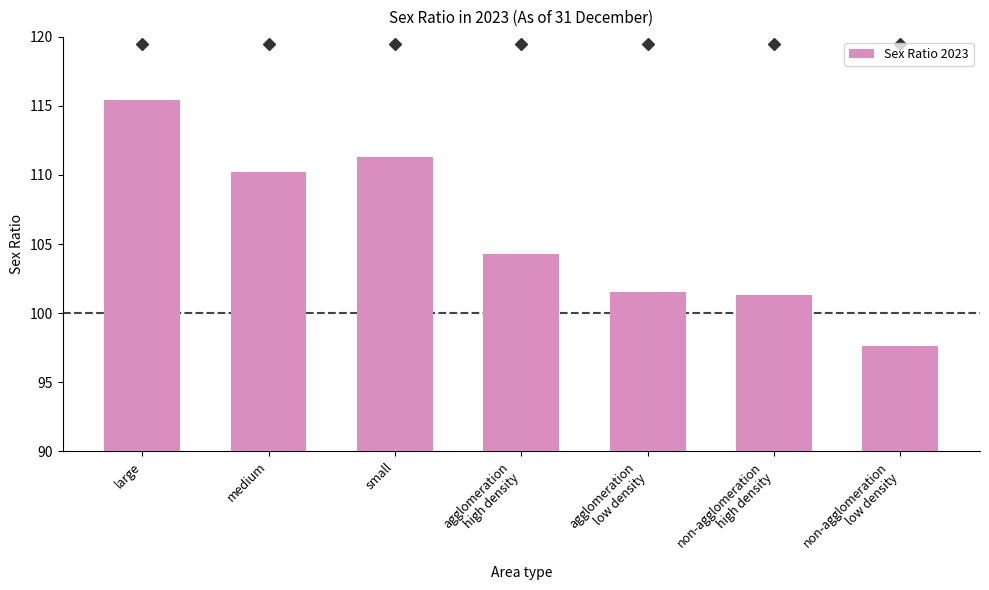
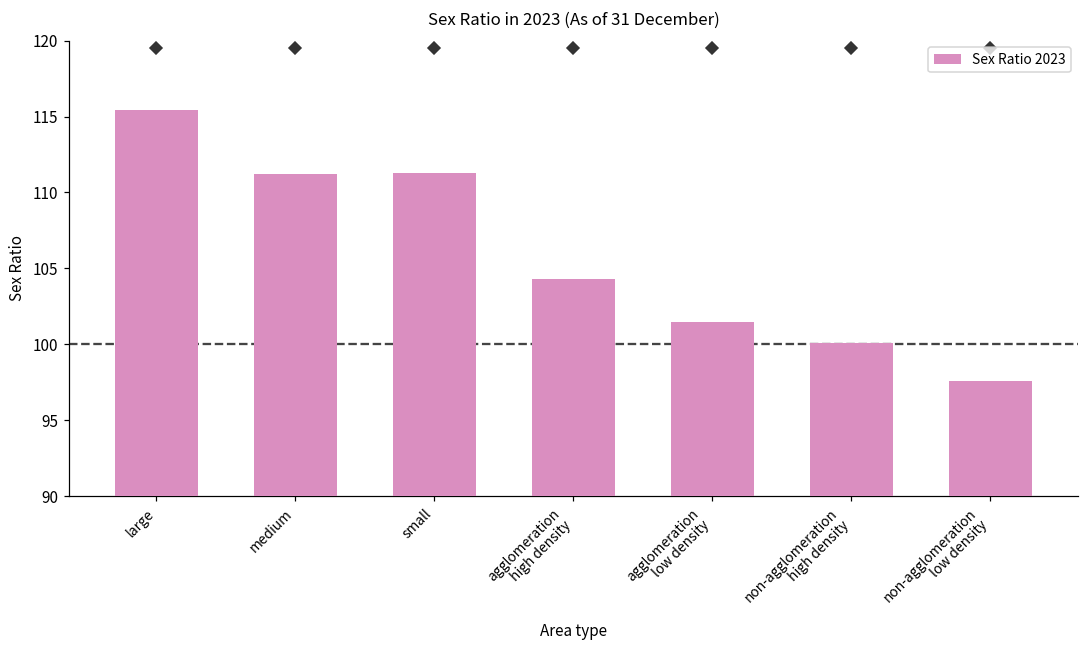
Sex Ratio 2023, medium: 110.2 -> 111.2
Sex Ratio 2023, non-agglomeration high density: 101.3 -> 100.1
